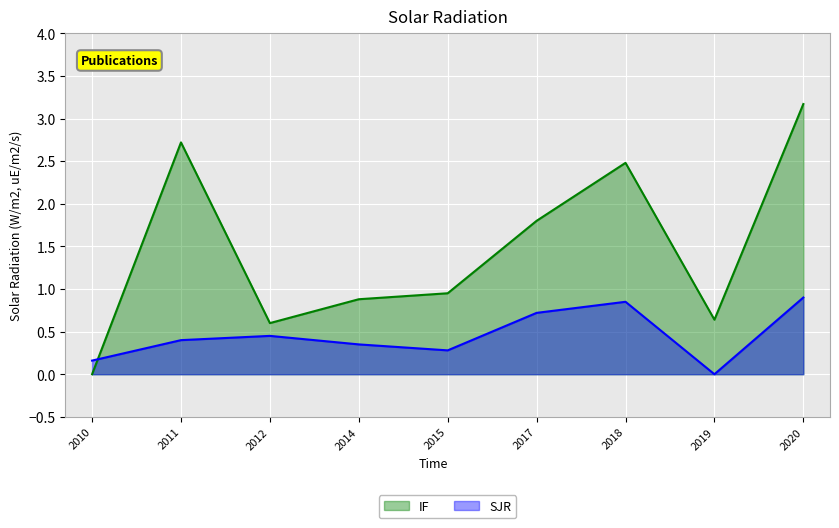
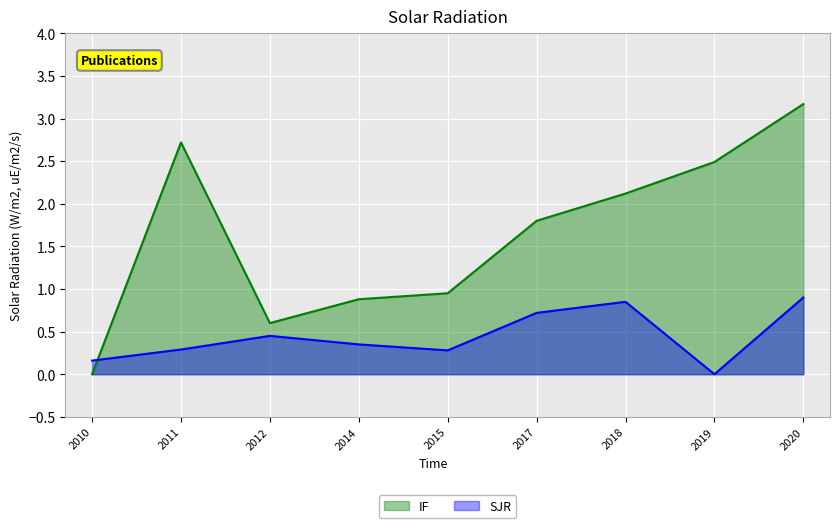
SJR, 2011: 0.4 -> 0.3
IF, 2018: 2.5 -> 2.1
IF, 2019: 0.6 -> 2.5
